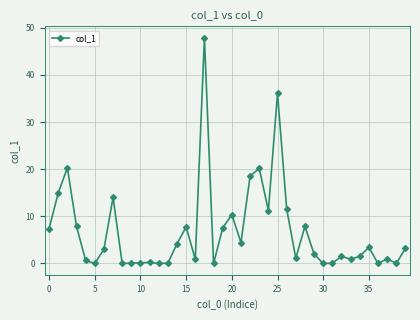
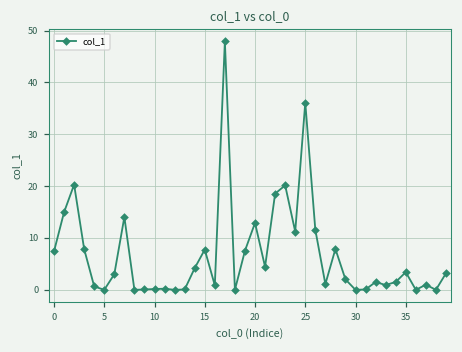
20: 10 -> 13
